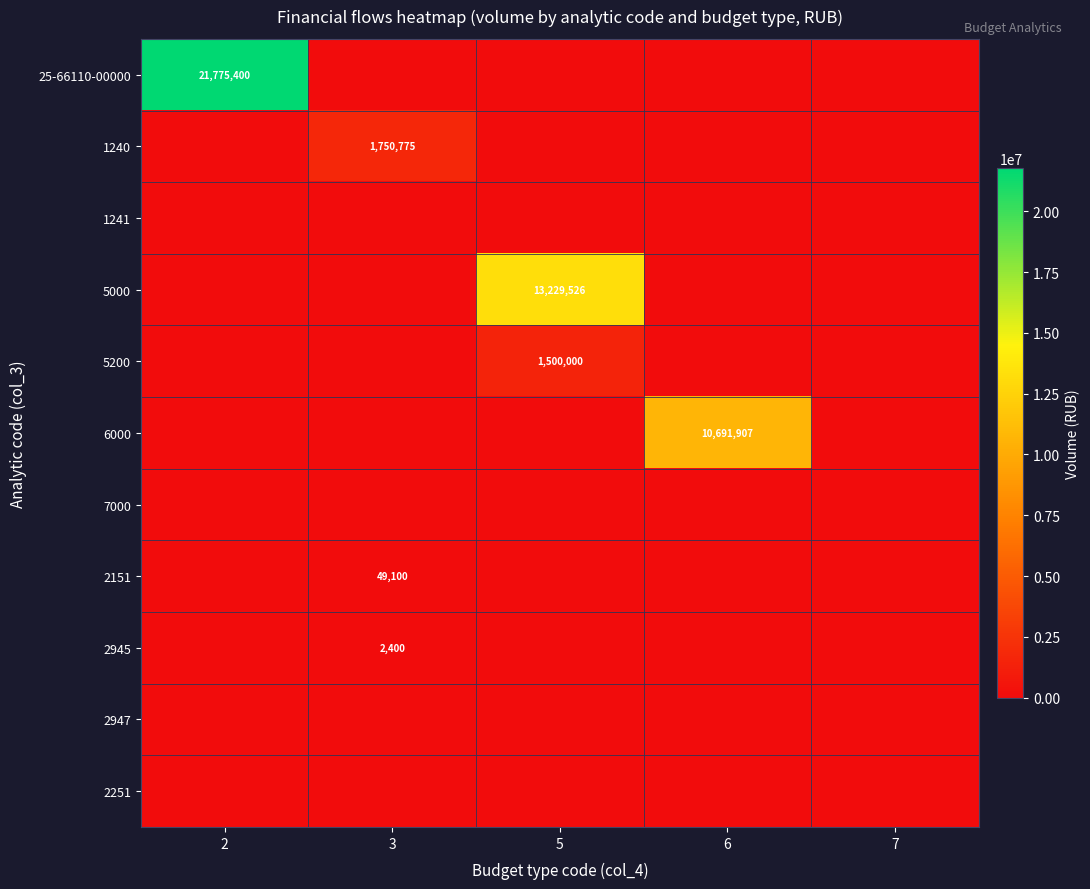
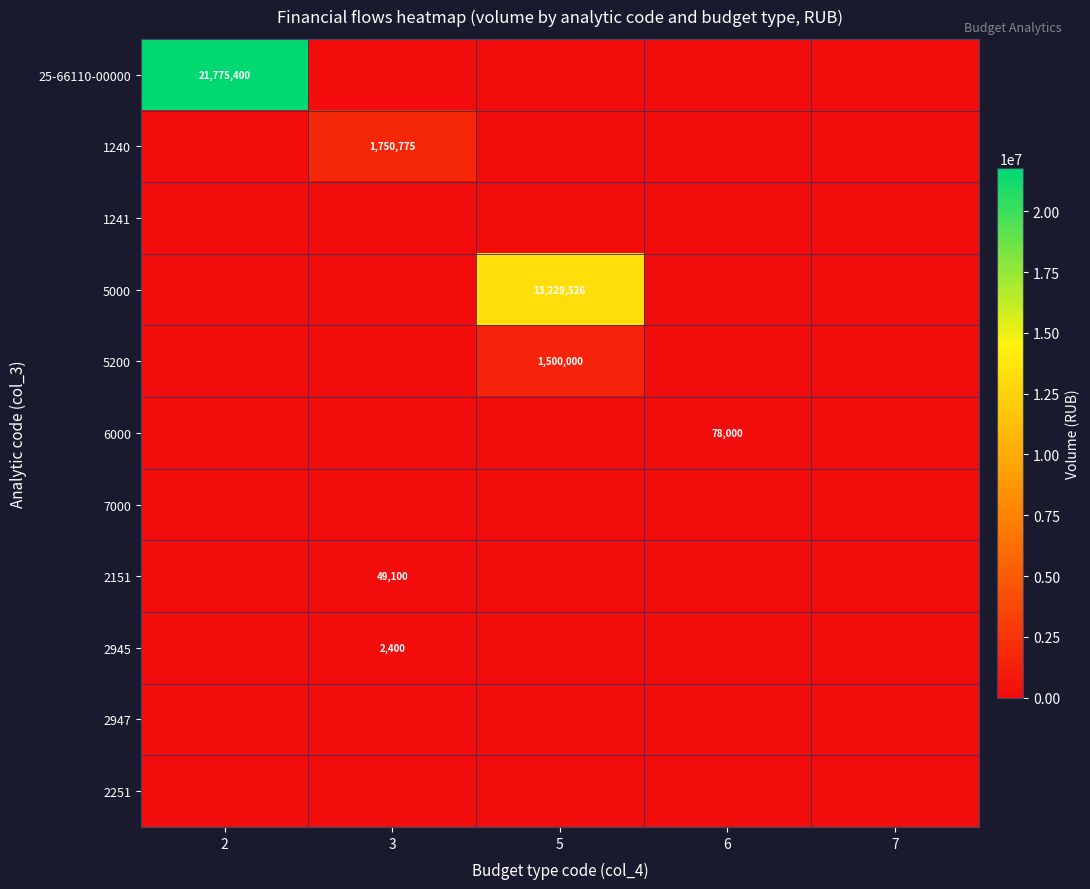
6000, 6: 10,691,907 -> 78,000
